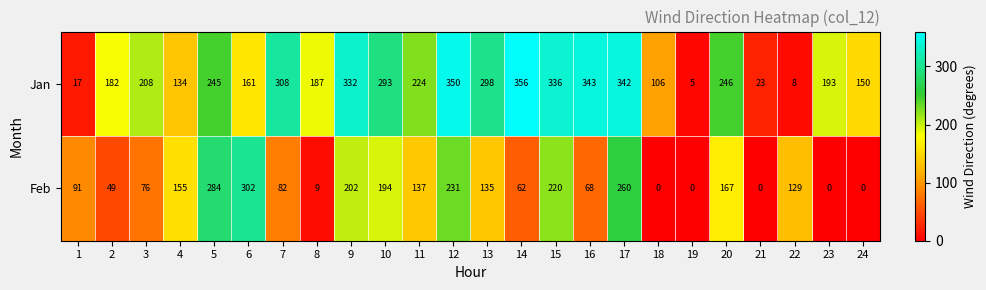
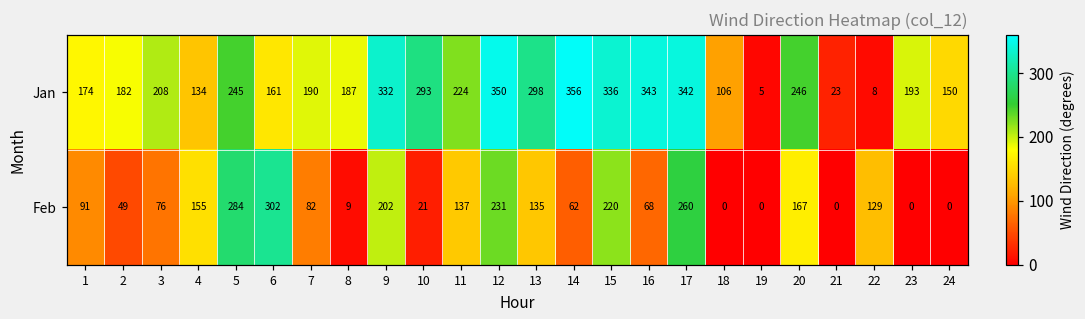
Jan, 1: 17 -> 174
Jan, 7: 308 -> 190
Feb, 10: 194 -> 21
